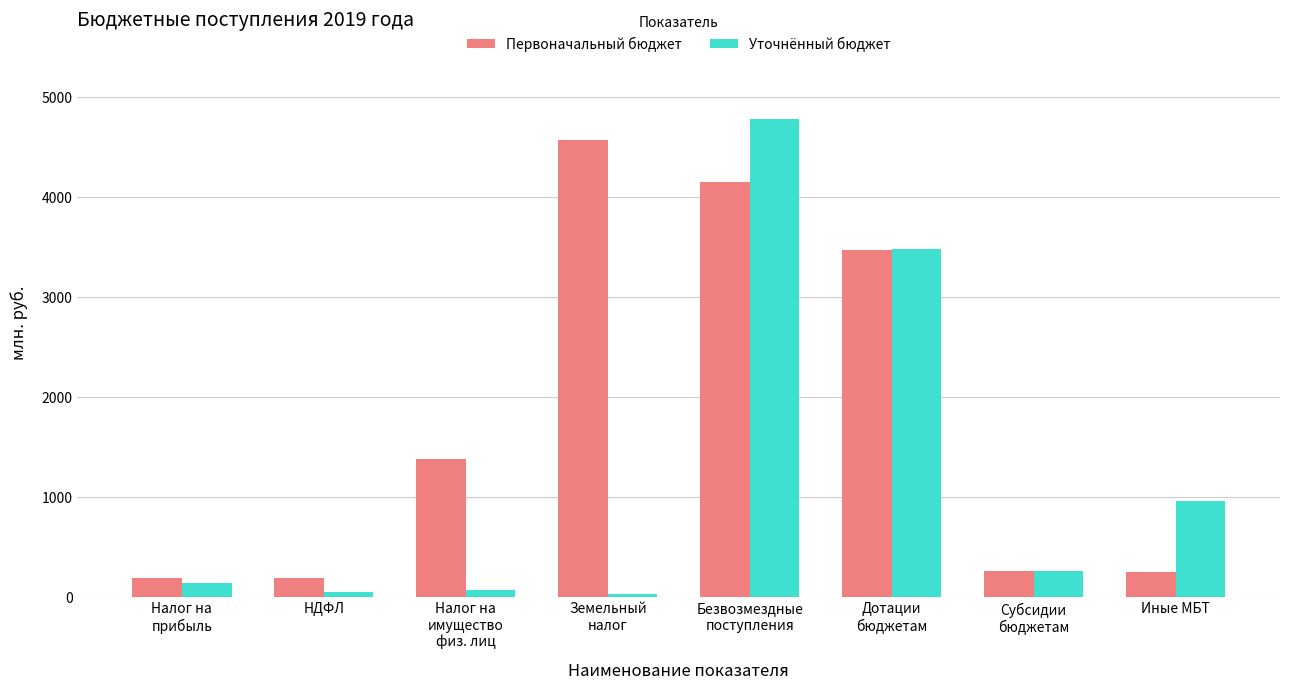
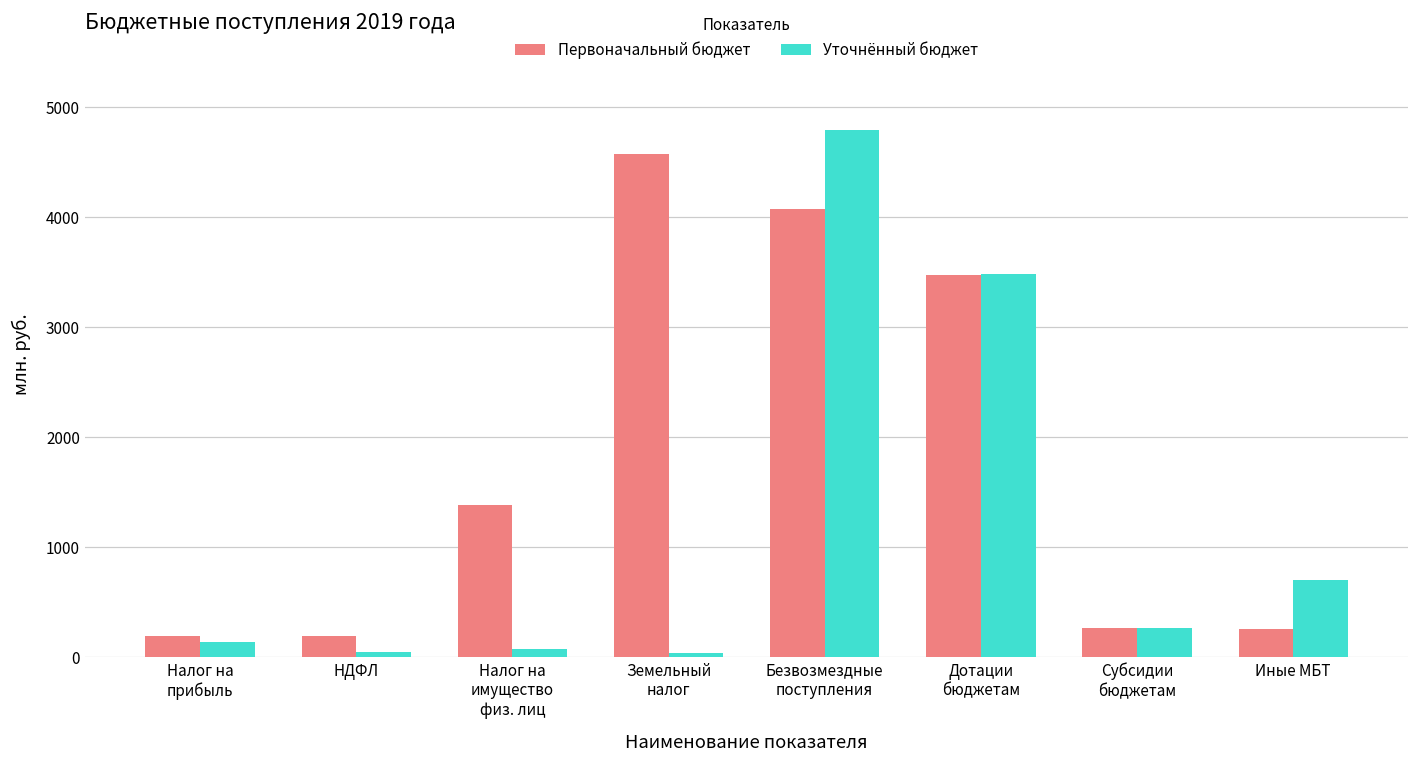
Первоначальный бюджет, Безвозмездные поступления: 4200 -> 4100
Уточнённый бюджет, Иные МБТ: 1000 -> 700
